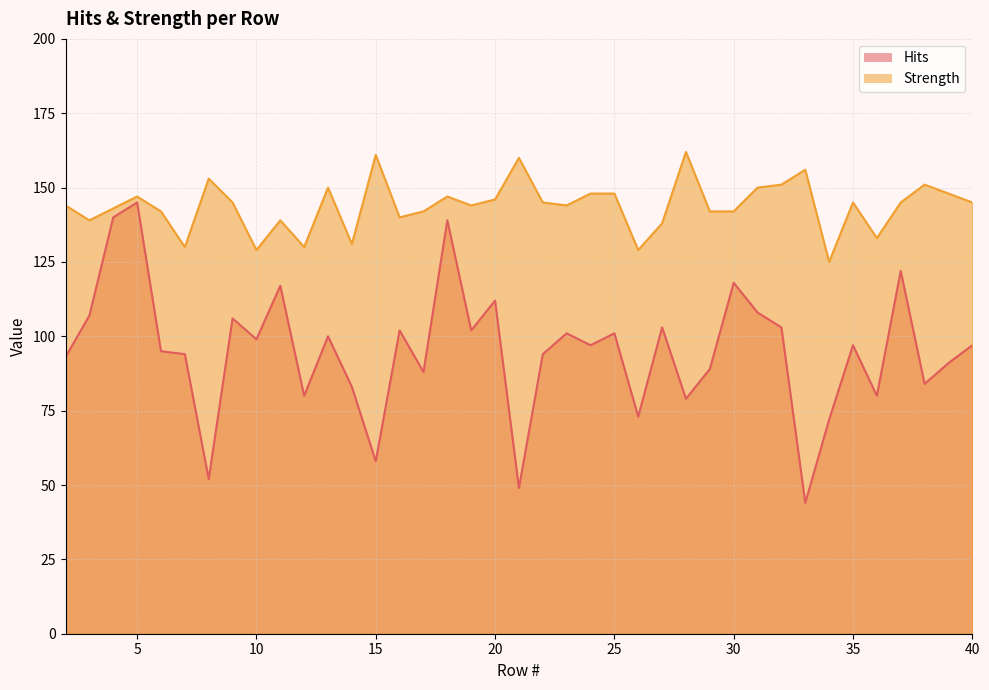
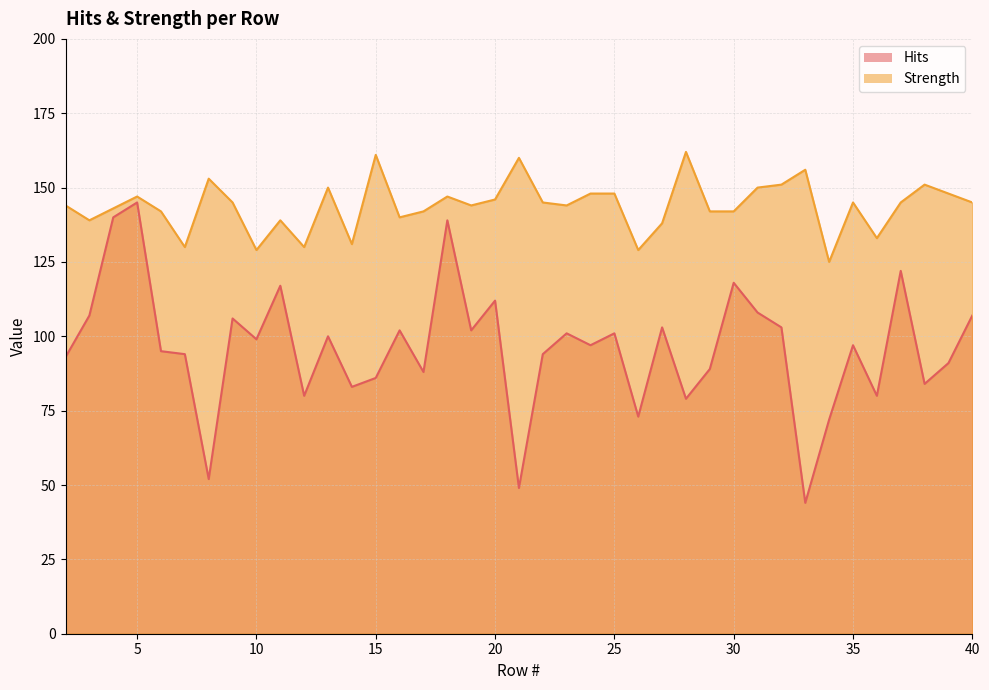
Hits, 15: 58 -> 86
Hits, 40: 97 -> 107
